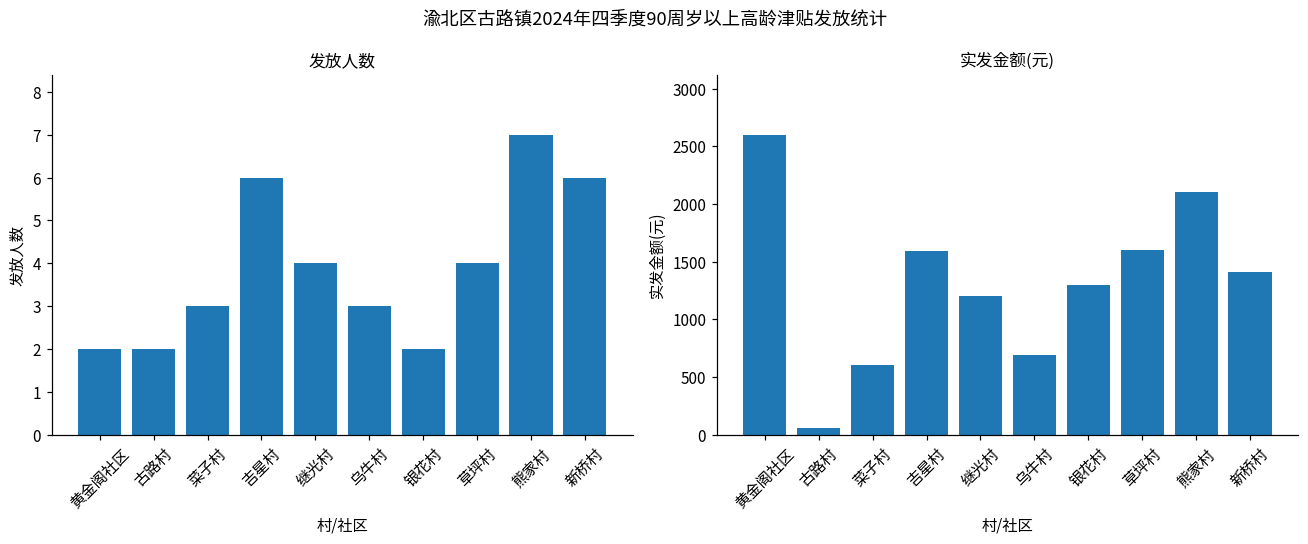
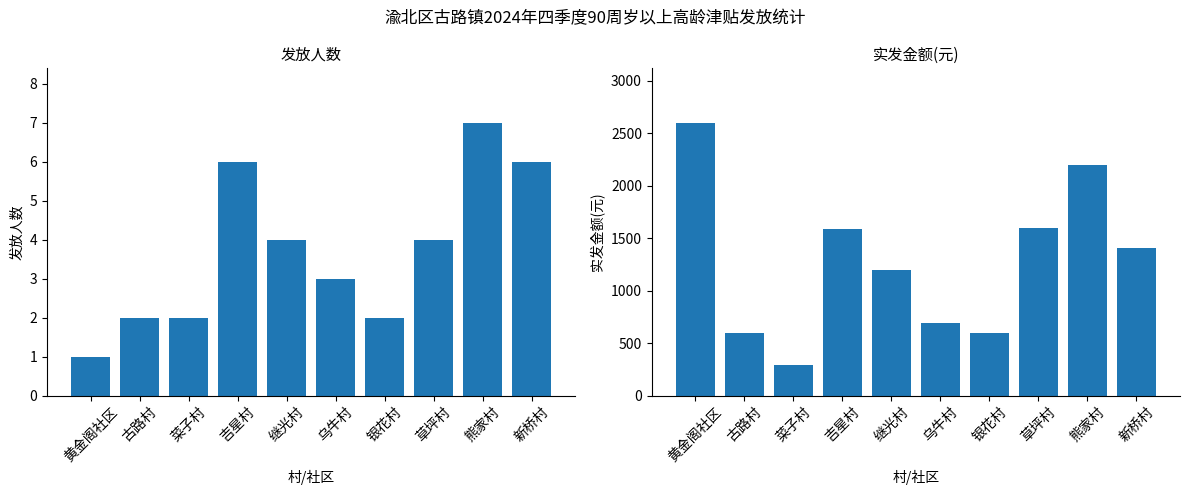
发放人数, 黄金阁社区: 2 -> 1
发放人数, 菜子村: 3 -> 2
实发金额(元), 古路村: 60 -> 600
实发金额(元), 菜子村: 600 -> 290
实发金额(元), 银花村: 1300 -> 600
实发金额(元), 熊家村: 2100 -> 2200
